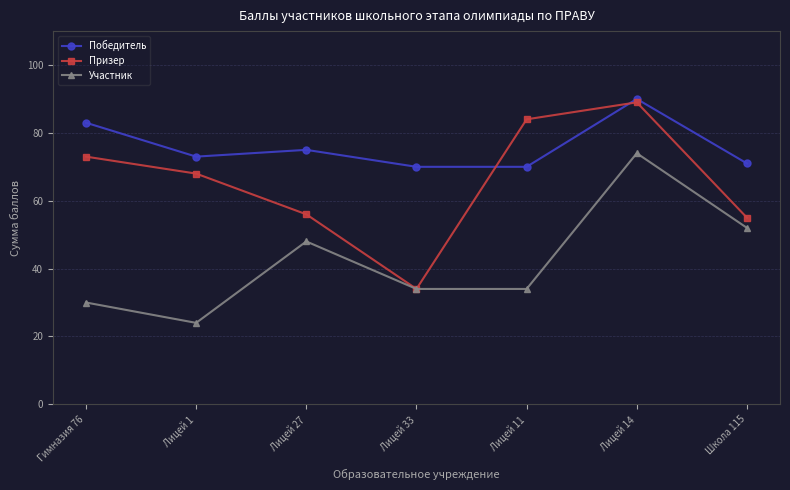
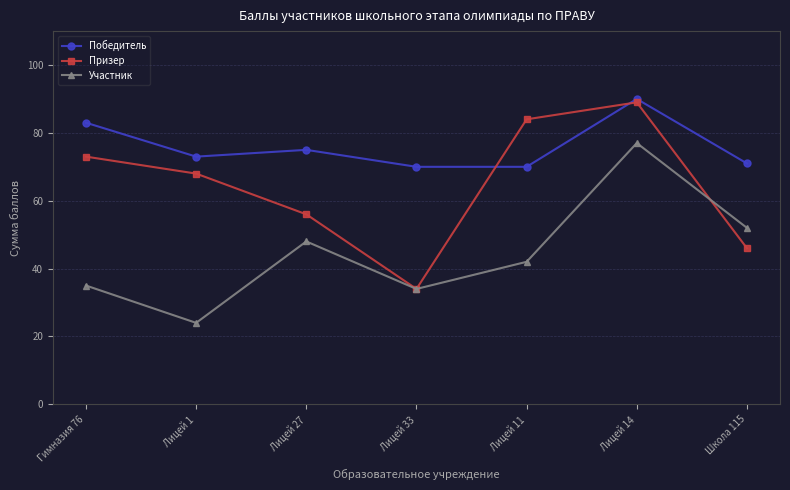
Участник, Гимназия 76: 30 -> 35
Участник, Лицей 11: 34 -> 42
Участник, Лицей 14: 74 -> 77
Призер, Школа 115: 55 -> 46
